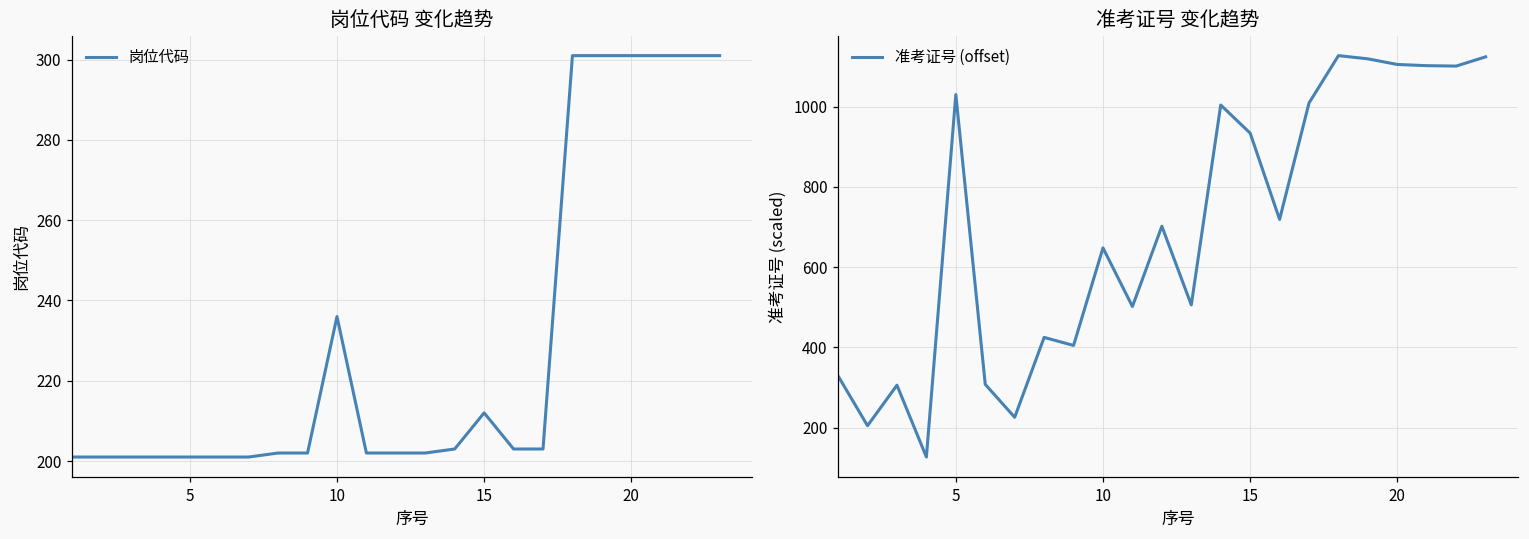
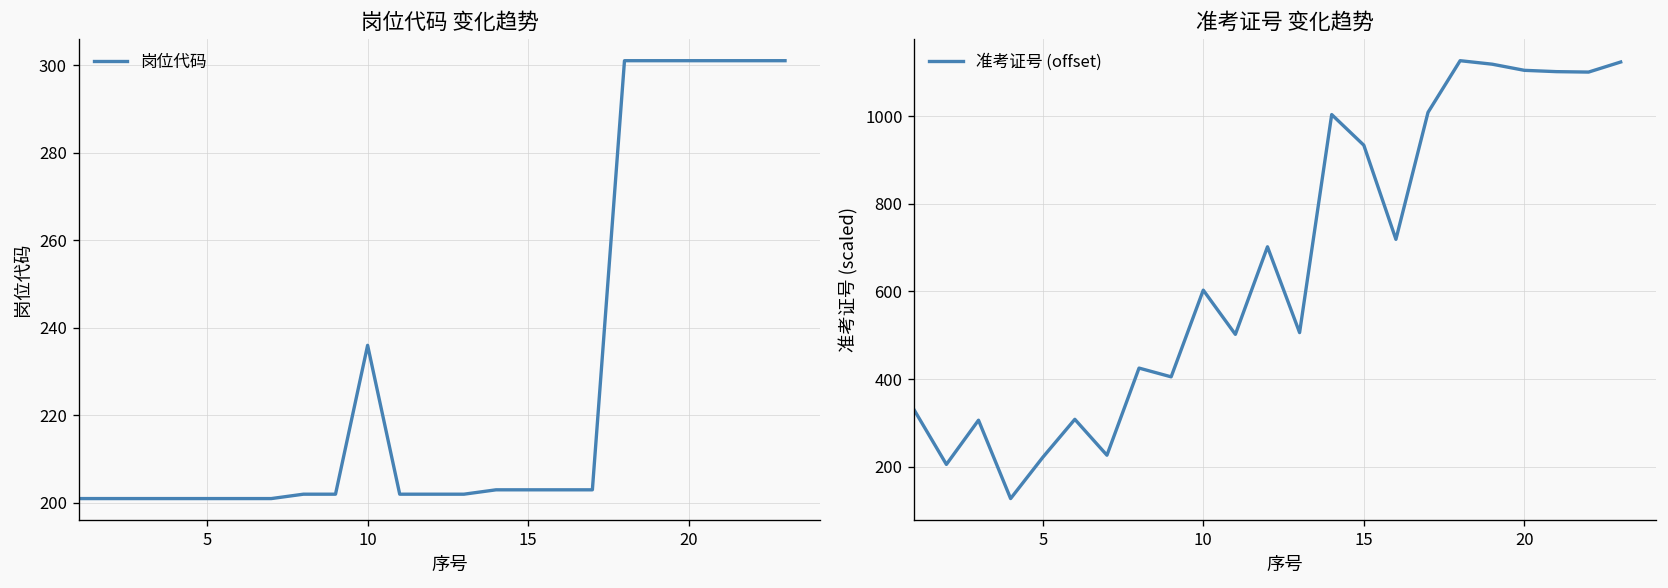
岗位代码 变化趋势, 15: 212 -> 203
准考证号 变化趋势, 5: 1030 -> 220
准考证号 变化趋势, 10: 650 -> 600
